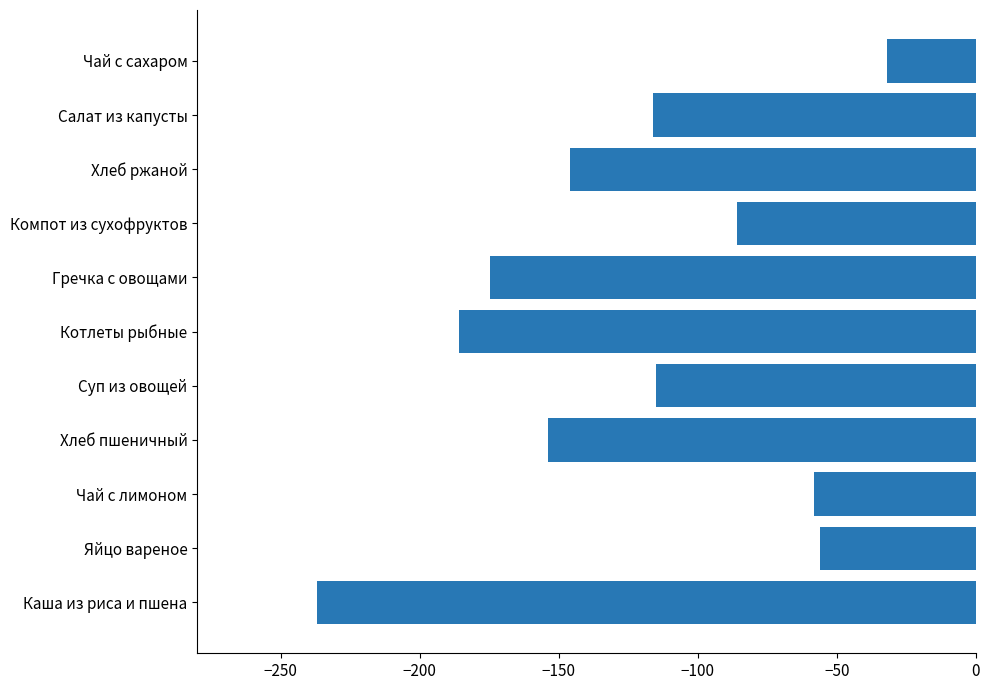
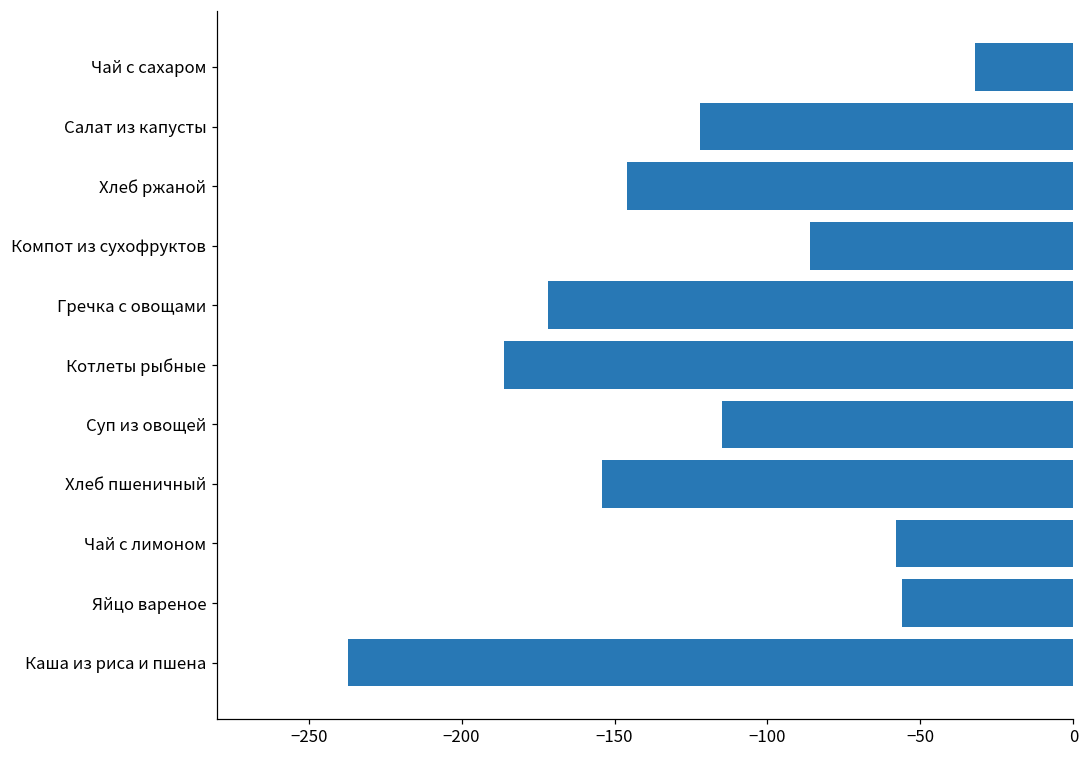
Салат из капусты: -116 -> -122
Гречка с овощами: -175 -> -172
